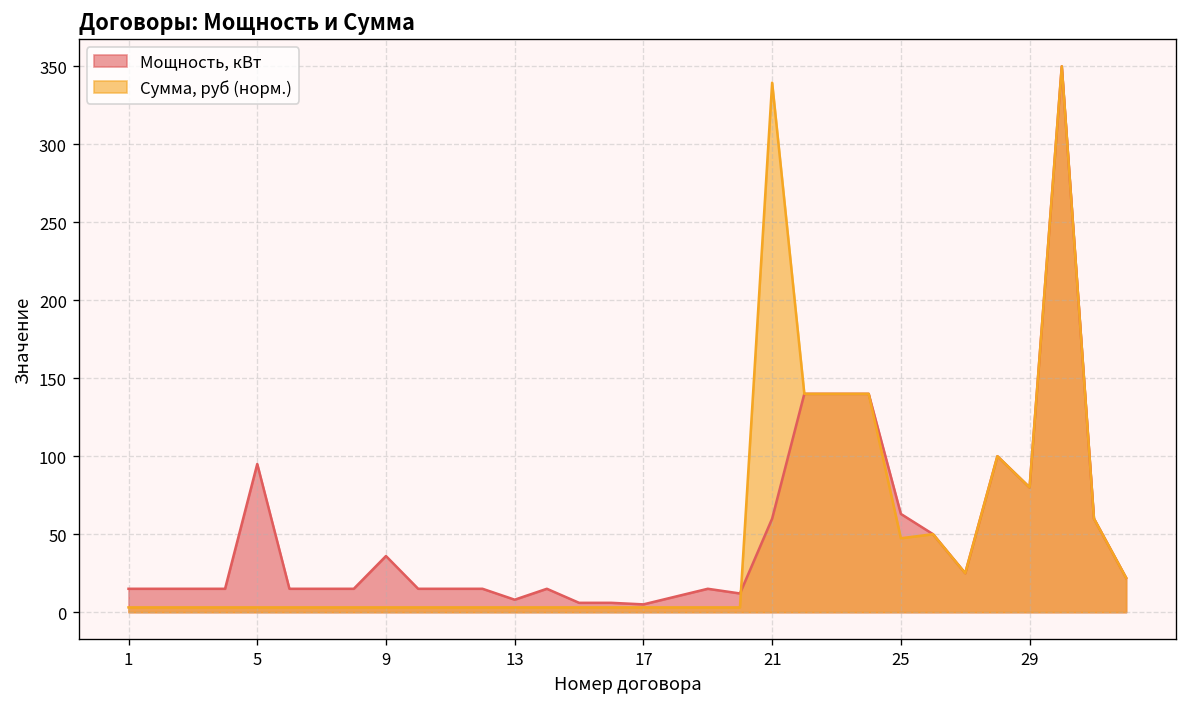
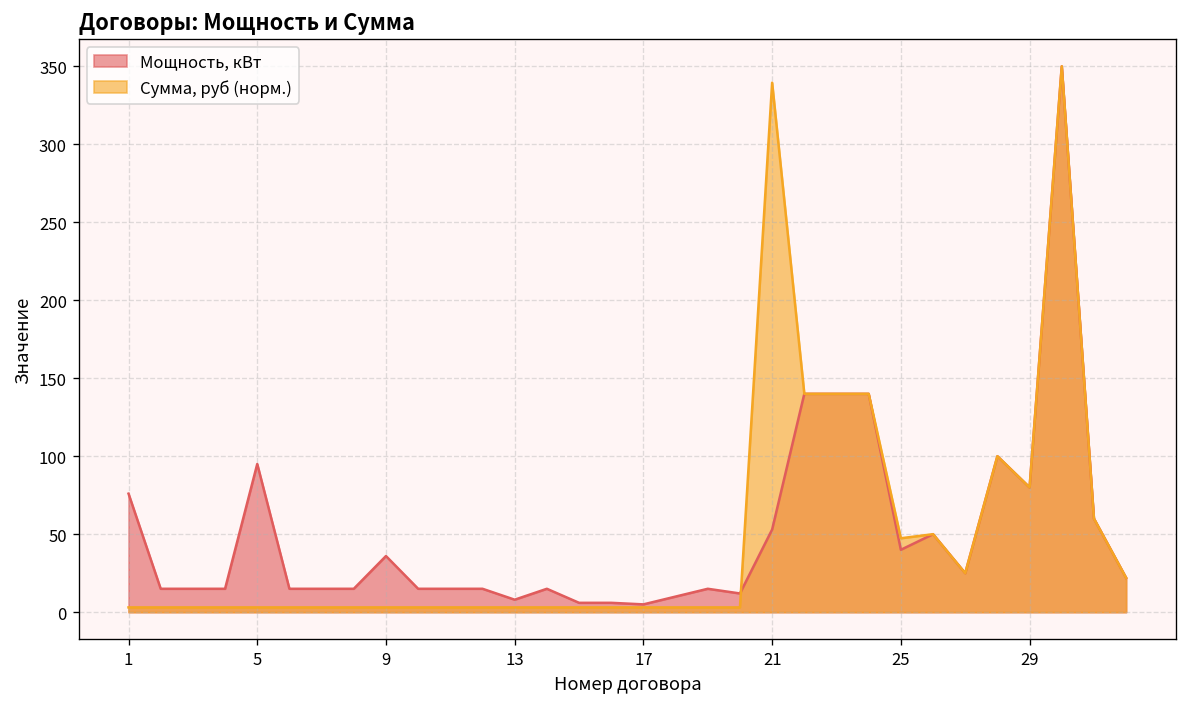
Мощность, кВт, 1: 15 -> 76
Мощность, кВт, 21: 60 -> 53
Мощность, кВт, 25: 63 -> 40
